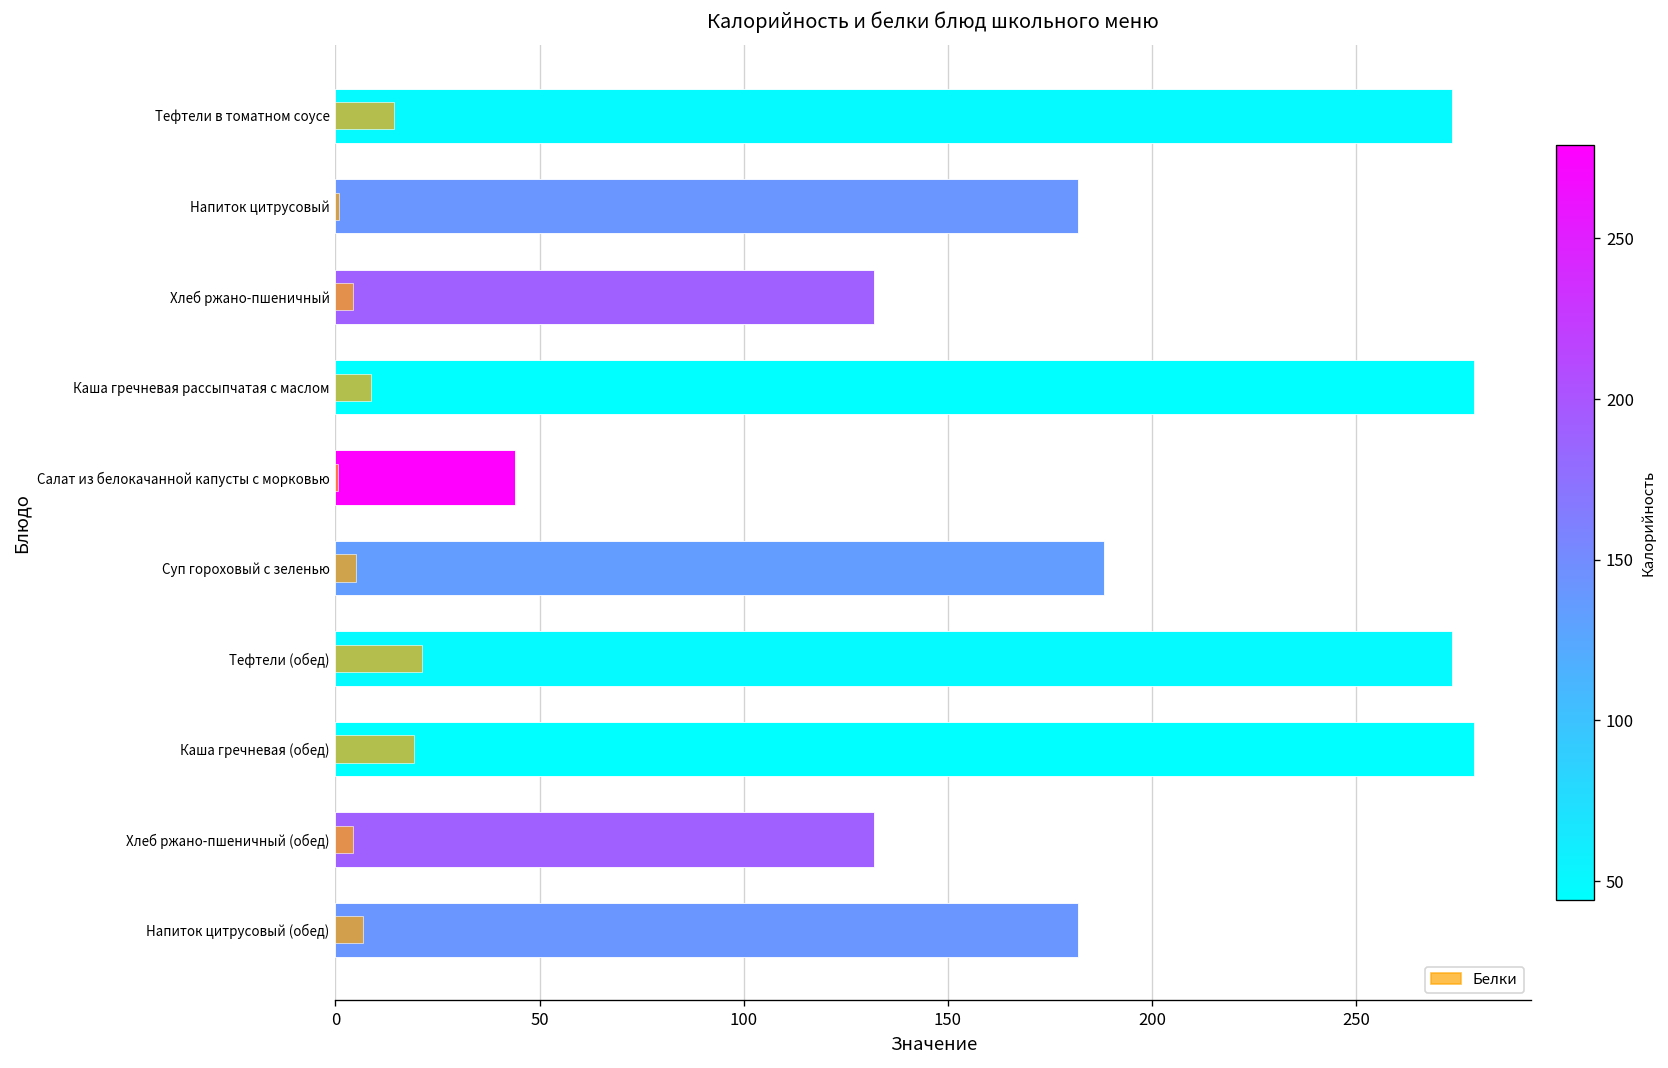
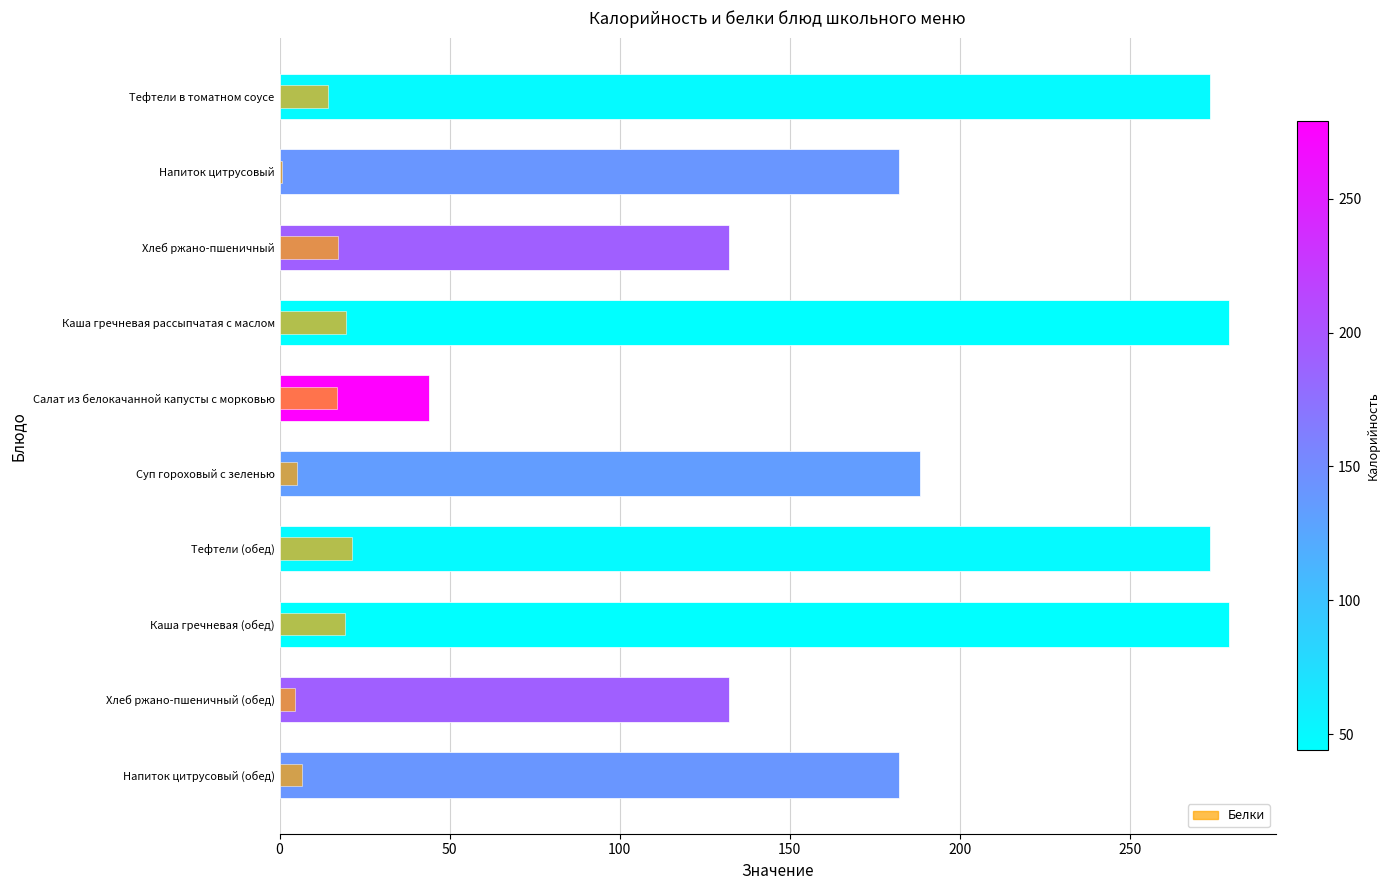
Белки, Хлеб ржано-пшеничный: 4 -> 17
Белки, Каша гречневая рассыпчатая с маслом: 9 -> 20
Белки, Салат из белокачанной капусты с морковью: 1 -> 17
